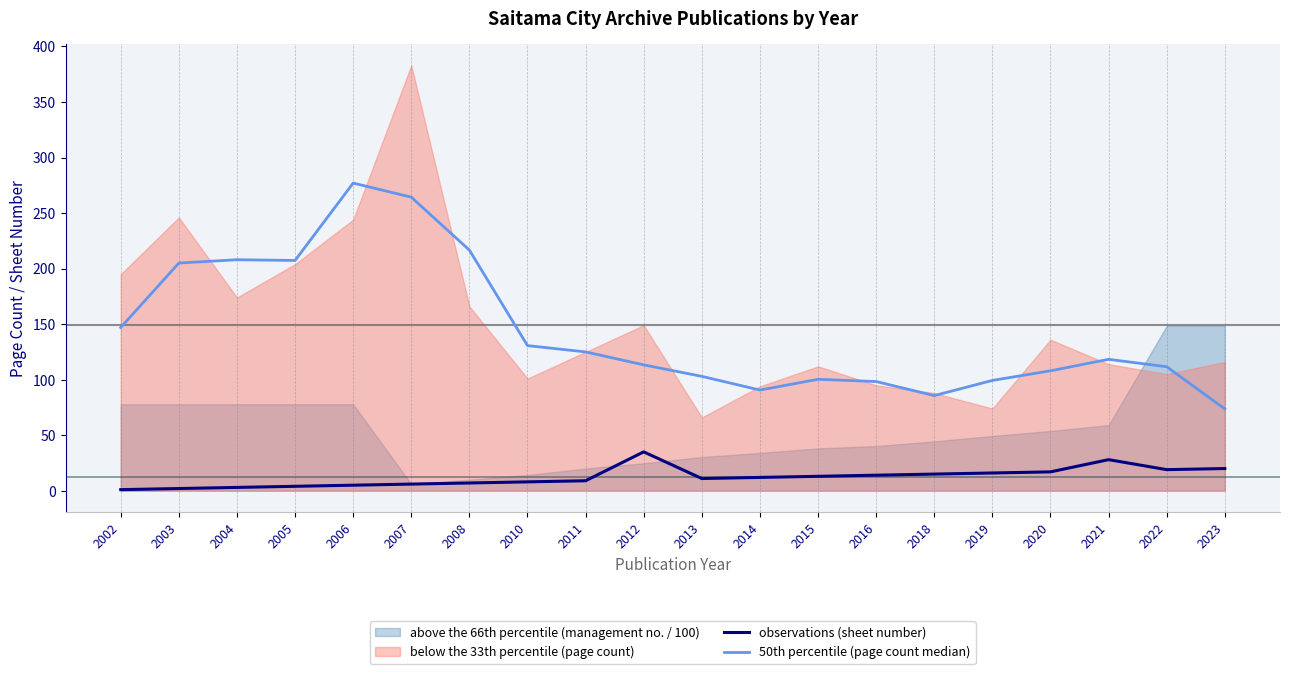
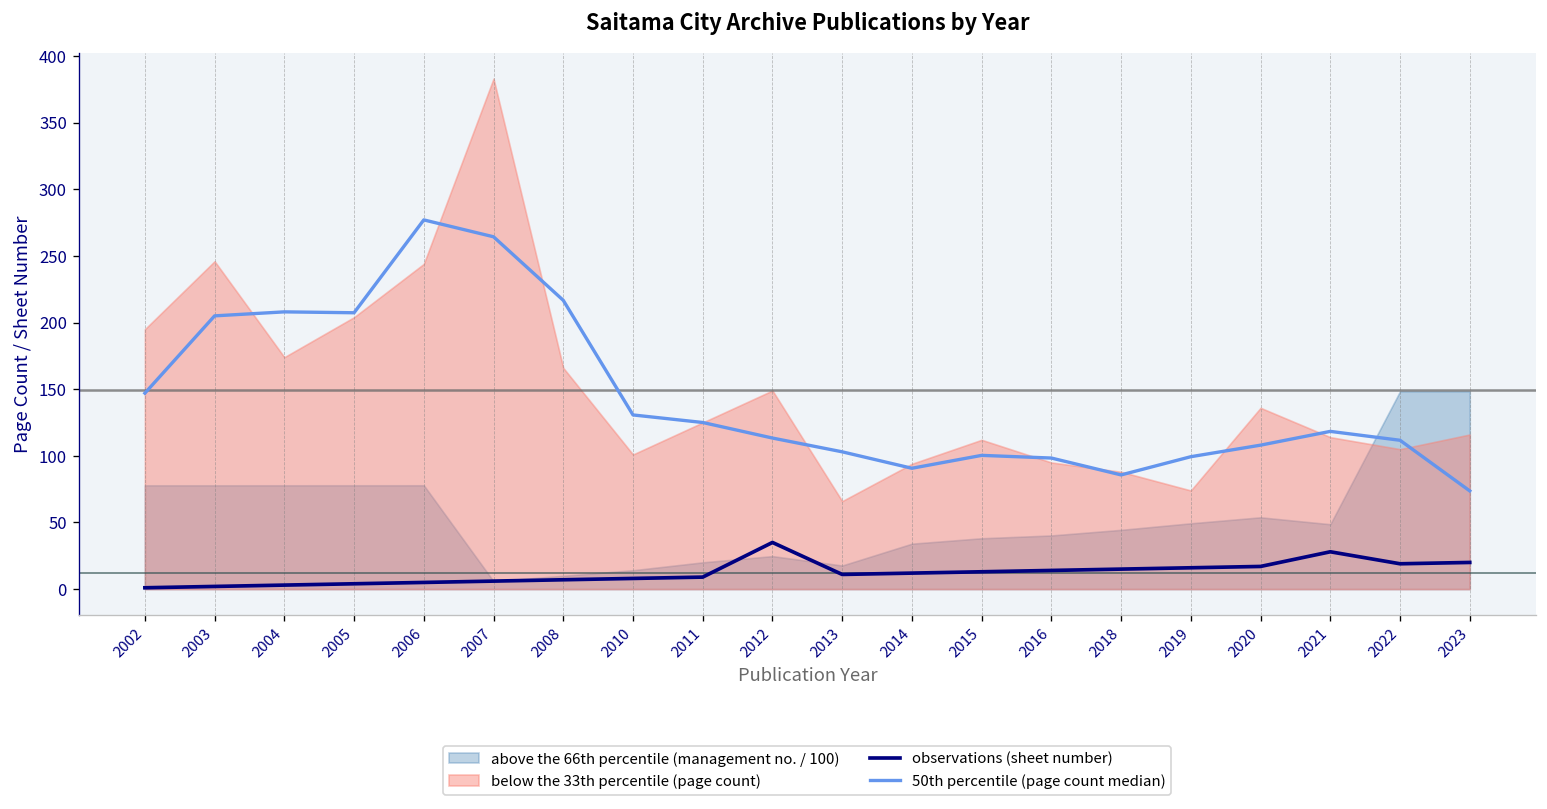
above the 66th percentile (management no. / 100), 2013: 30 -> 18
above the 66th percentile (management no. / 100), 2021: 59 -> 49
